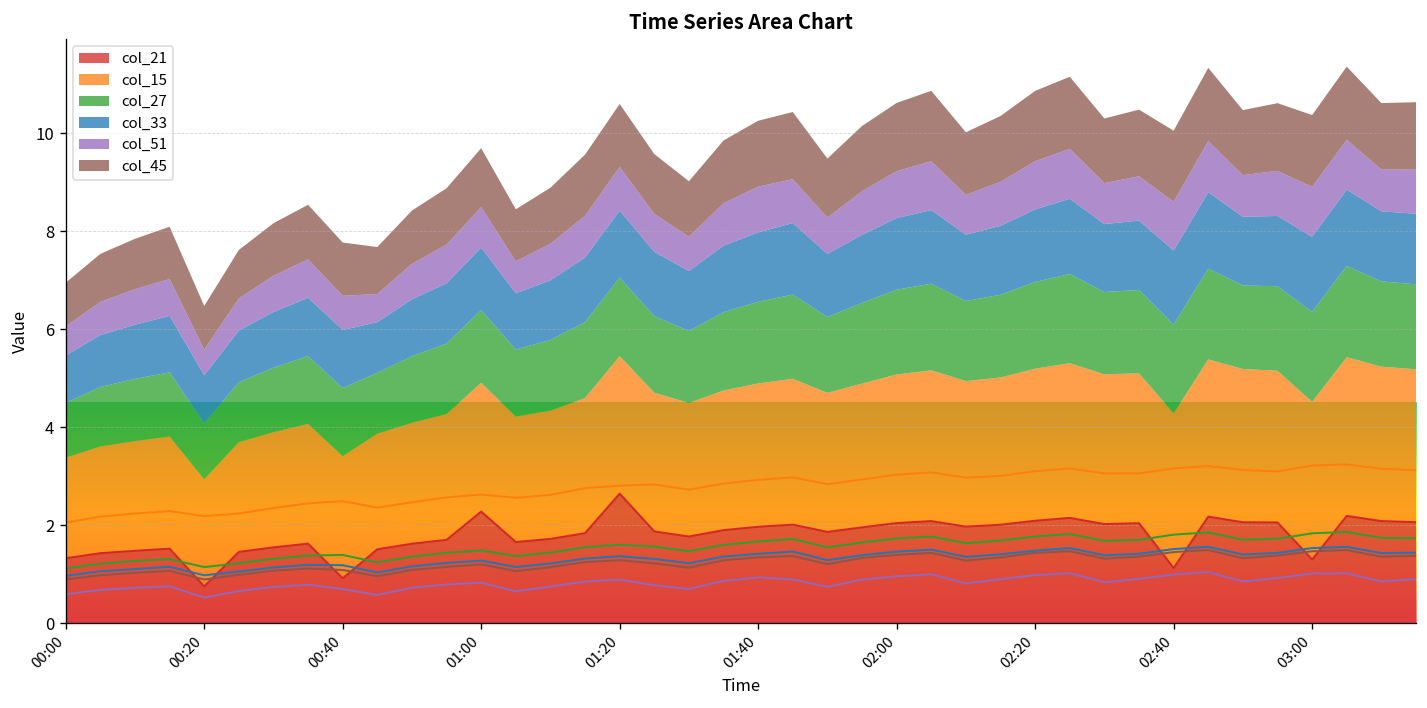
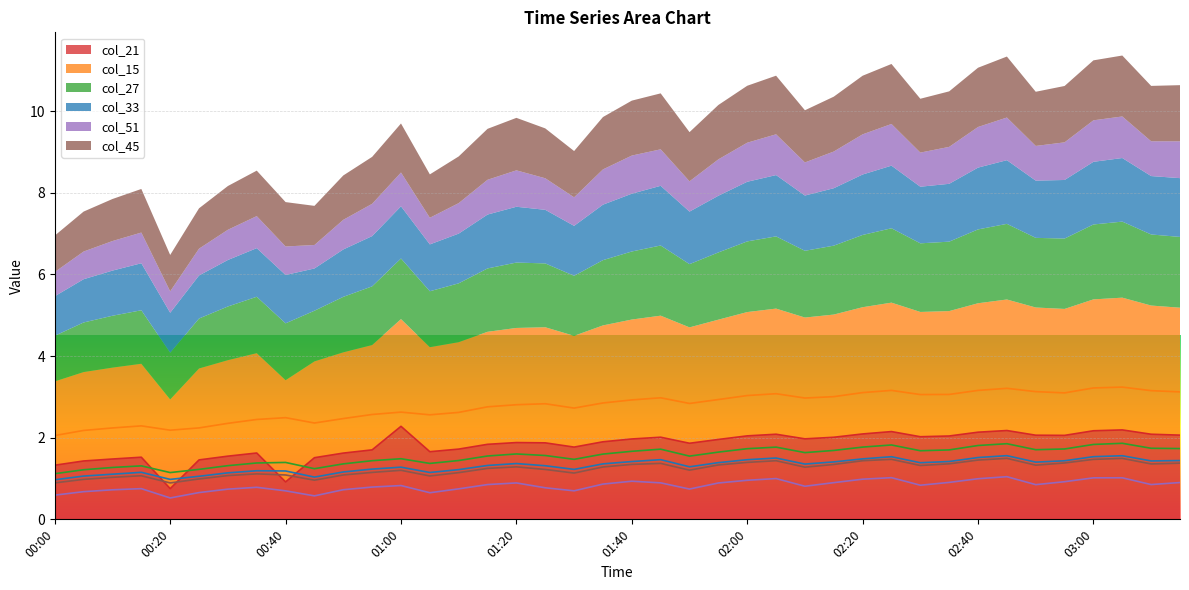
col_21, 01:20: 2.6 -> 1.9
col_21, 02:40: 1.1 -> 2.1
col_21, 03:00: 1.3 -> 2.2
